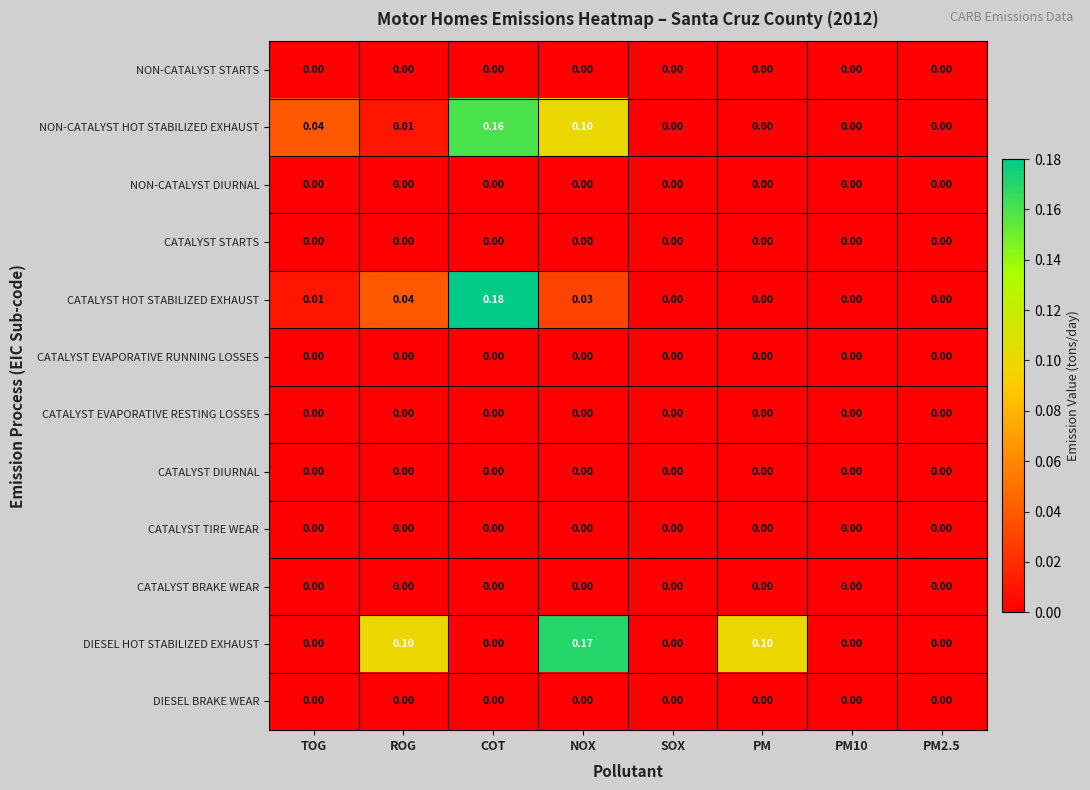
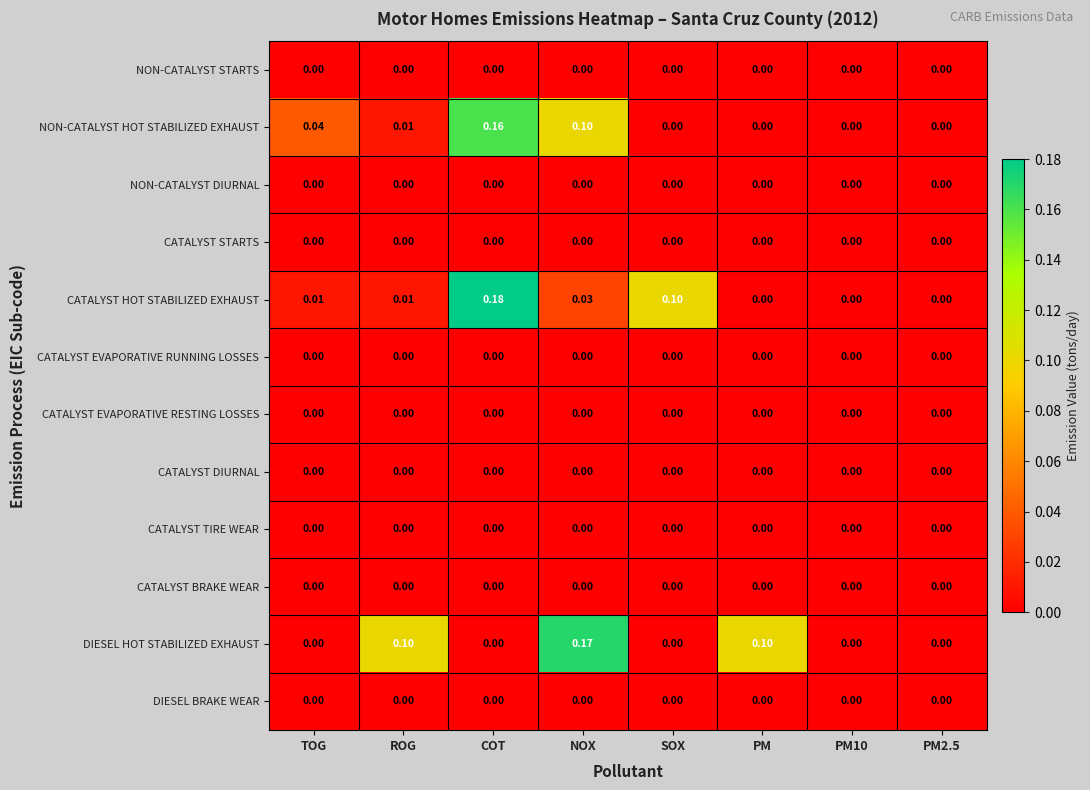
CATALYST HOT STABILIZED EXHAUST, ROG: 0.04 -> 0.01
CATALYST HOT STABILIZED EXHAUST, SOX: 0.00 -> 0.10
